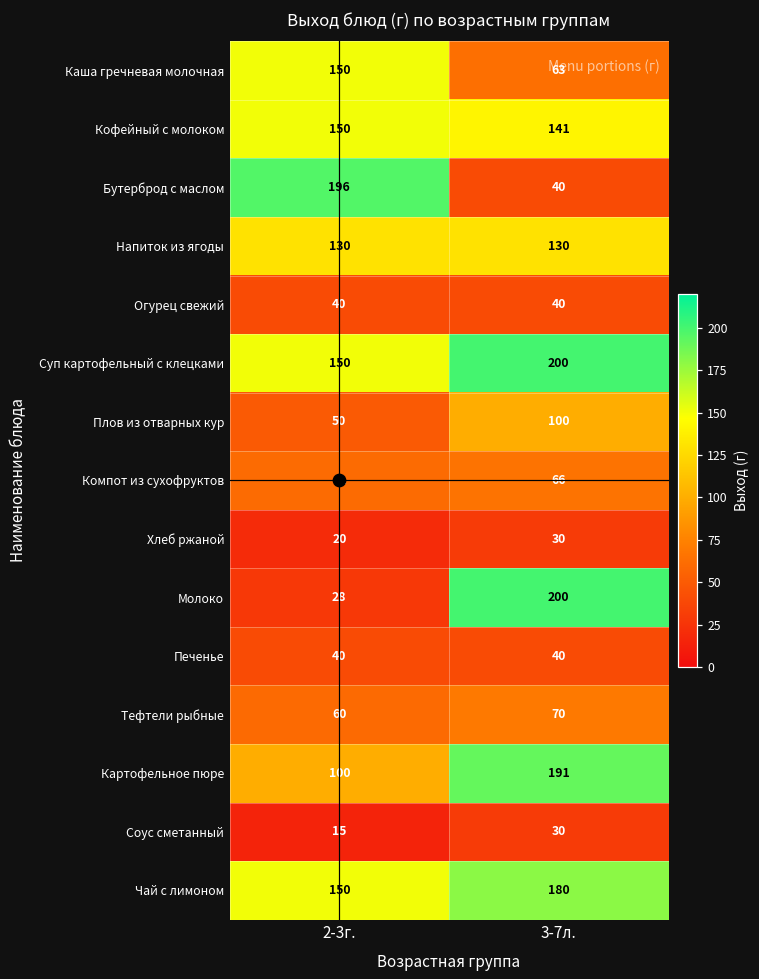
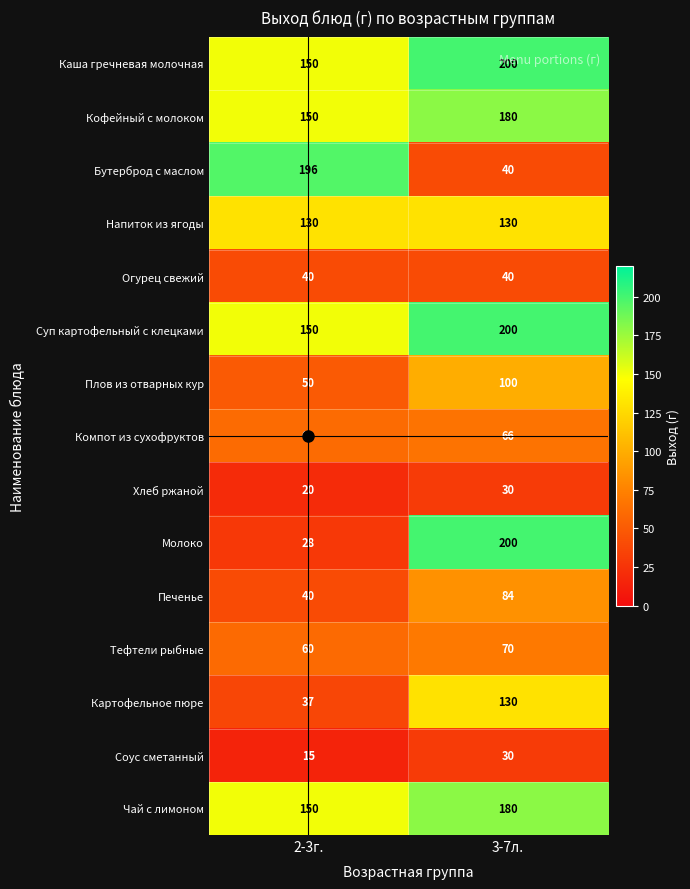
Каша гречневая молочная, 3-7л.: 63 -> 200
Кофейный с молоком, 3-7л.: 141 -> 180
Печенье, 3-7л.: 40 -> 84
Картофельное пюре, 2-3г.: 100 -> 37
Картофельное пюре, 3-7л.: 191 -> 130
